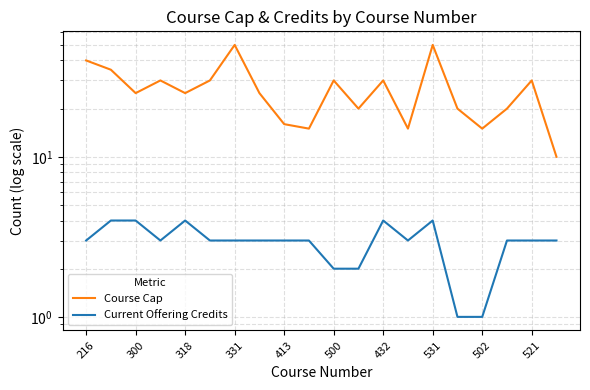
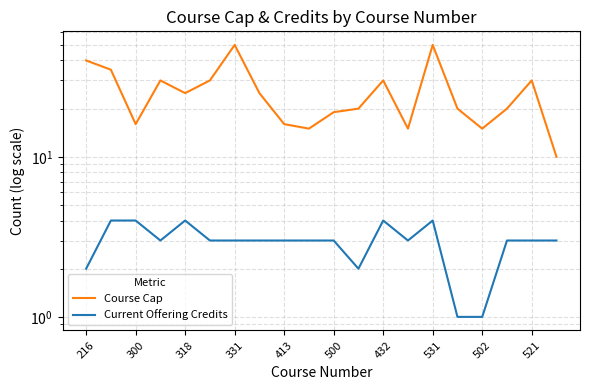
Current Offering Credits, 216: 3 -> 2
Course Cap, 300: 25 -> 16
Course Cap, 500: 30 -> 19
Current Offering Credits, 500: 2 -> 3
